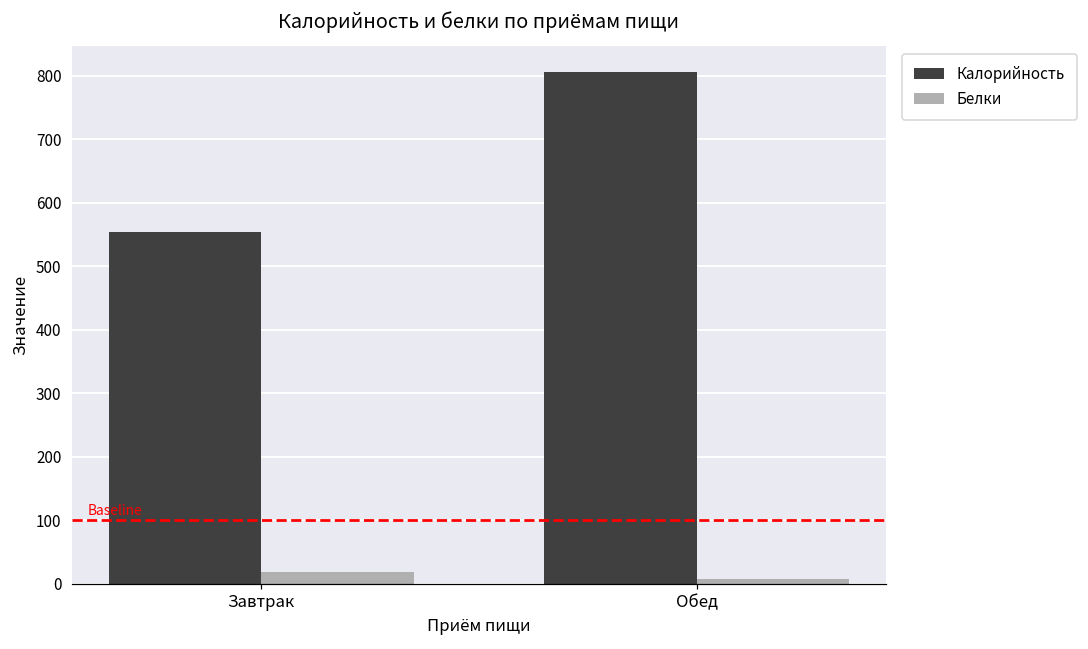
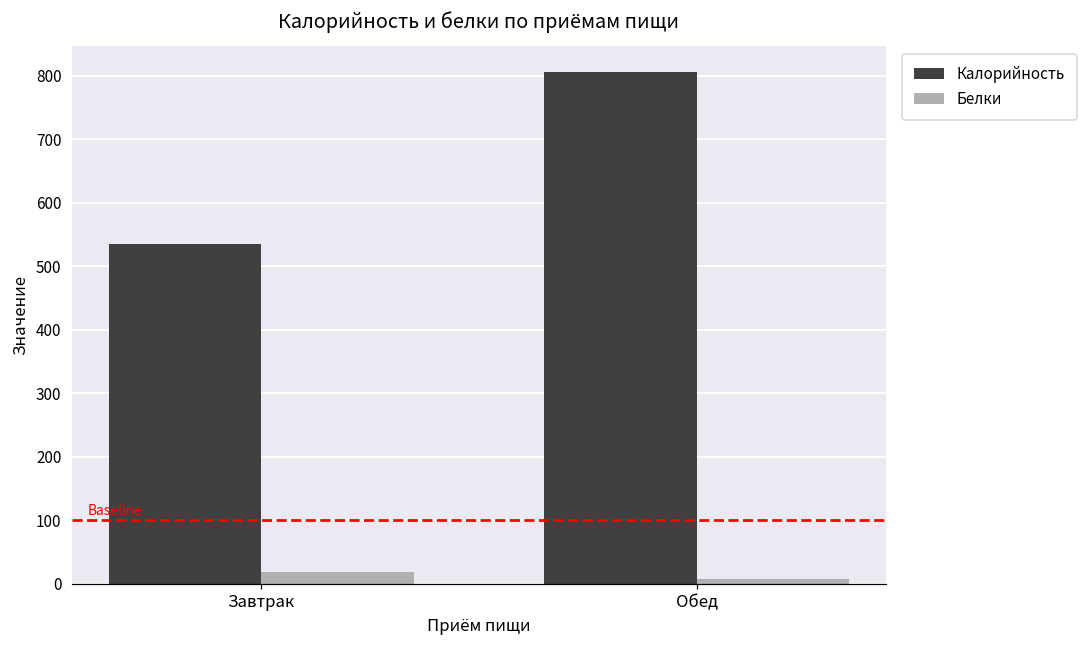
Калорийность, Завтрак: 550 -> 540
